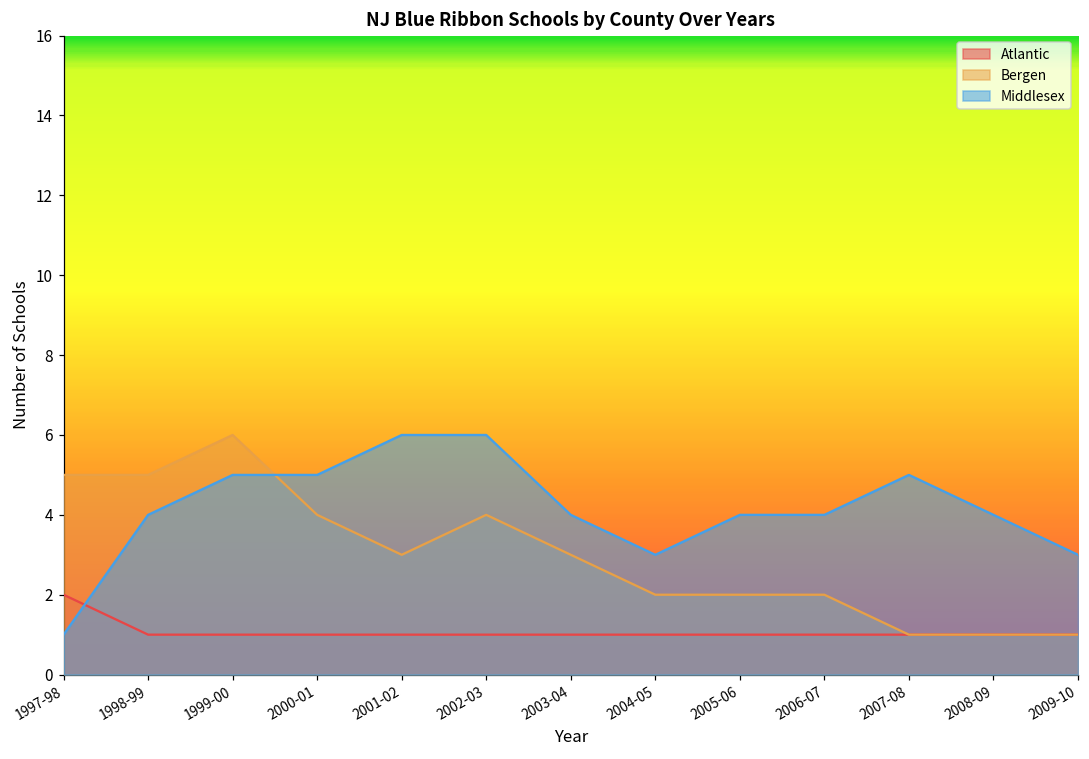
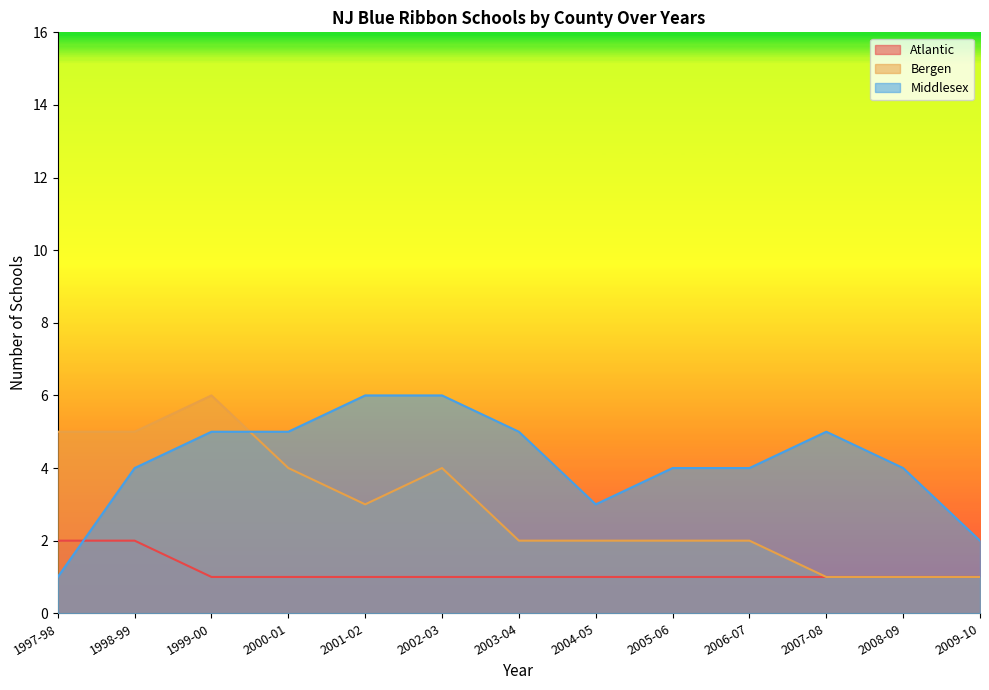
Atlantic, 1998-99: 1 -> 2
Bergen, 2003-04: 3 -> 2
Middlesex, 2003-04: 4 -> 5
Middlesex, 2009-10: 3 -> 2
